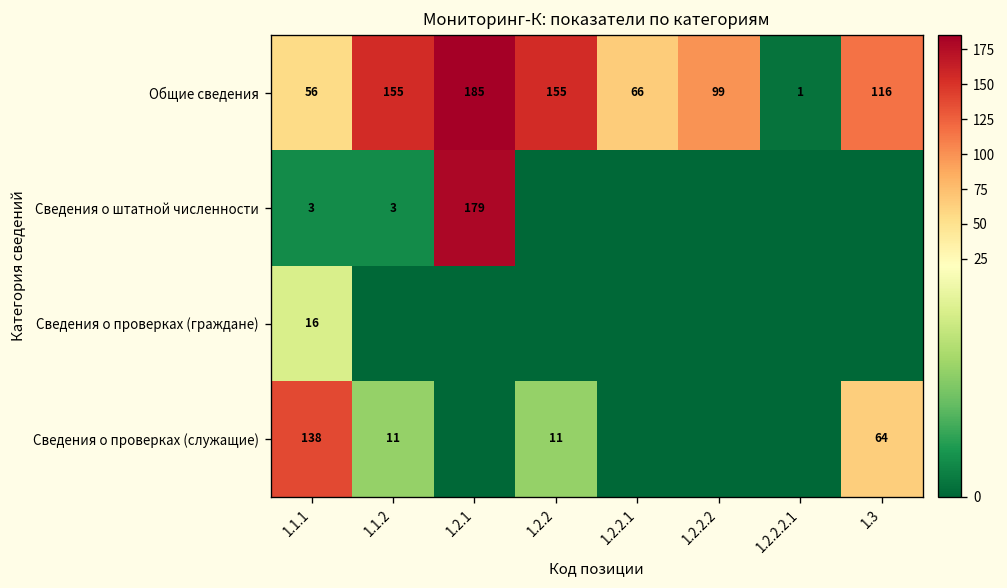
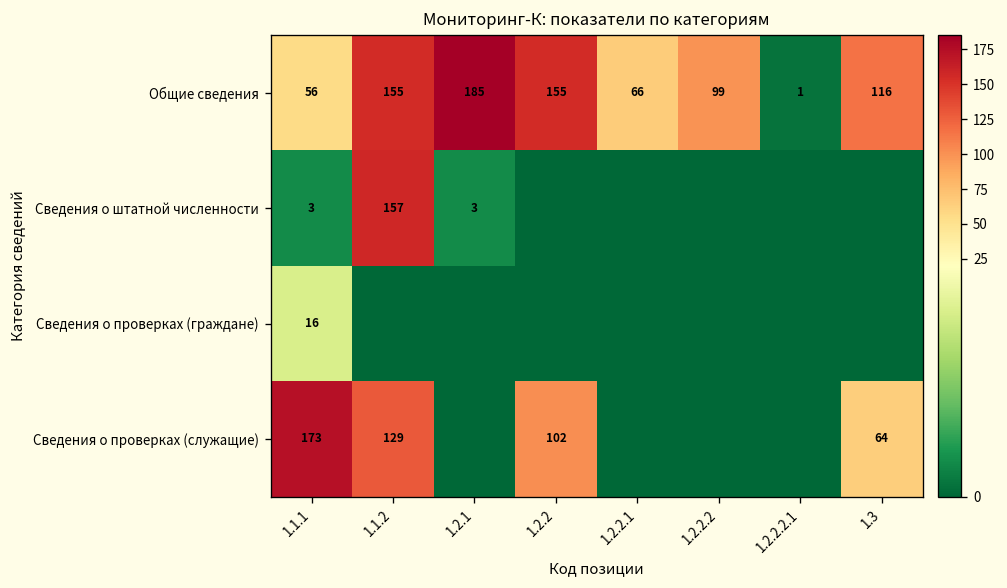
Сведения о штатной численности, 1.1.2: 3 -> 157
Сведения о штатной численности, 1.2.1: 179 -> 3
Сведения о проверках (служащие), 1.1.1: 138 -> 173
Сведения о проверках (служащие), 1.1.2: 11 -> 129
Сведения о проверках (служащие), 1.2.2: 11 -> 102
